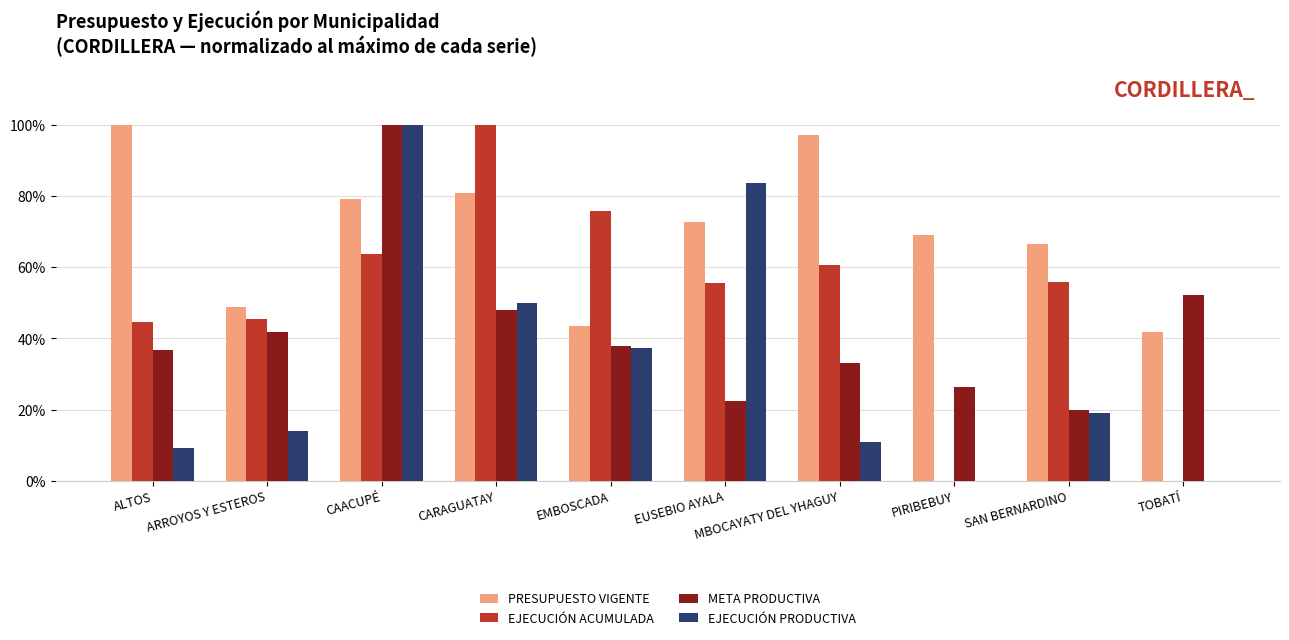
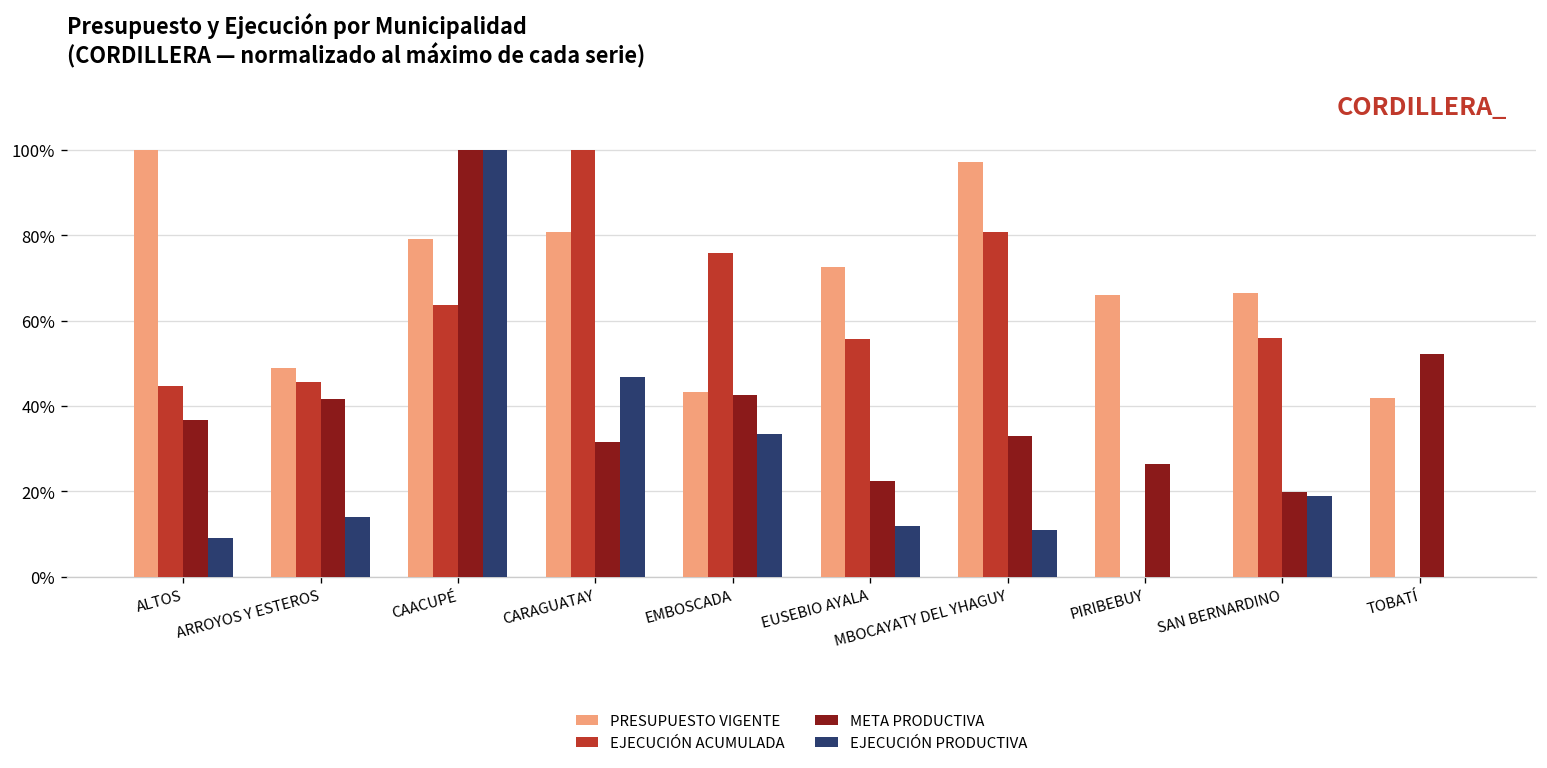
META PRODUCTIVA, CARAGUATAY: 48% -> 32%
EJECUCIÓN PRODUCTIVA, CARAGUATAY: 50% -> 47%
META PRODUCTIVA, EMBOSCADA: 38% -> 43%
EJECUCIÓN PRODUCTIVA, EMBOSCADA: 37% -> 33%
EJECUCIÓN PRODUCTIVA, EUSEBIO AYALA: 84% -> 12%
EJECUCIÓN ACUMULADA, MBOCAYATY DEL YHAGUY: 61% -> 81%
PRESUPUESTO VIGENTE, PIRIBEBUY: 69% -> 66%
